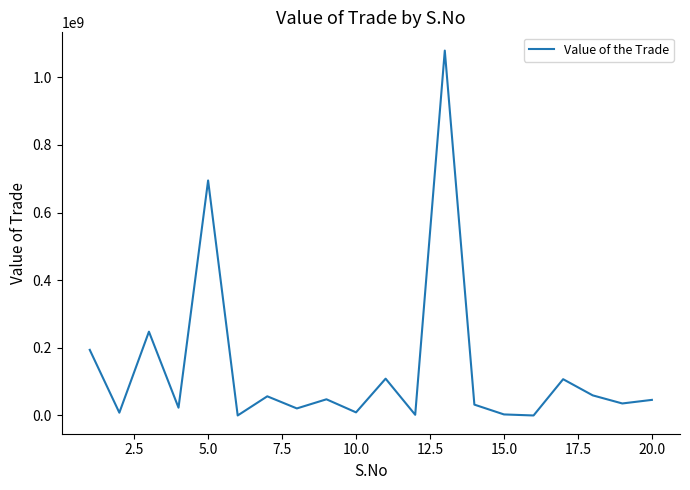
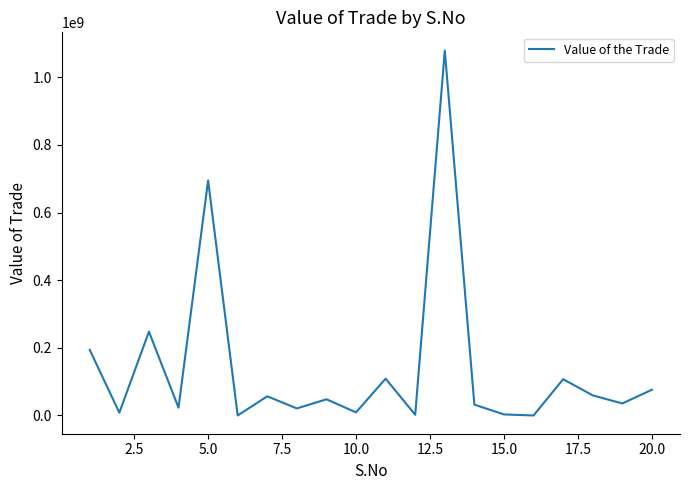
20.0: 50000000 -> 80000000
